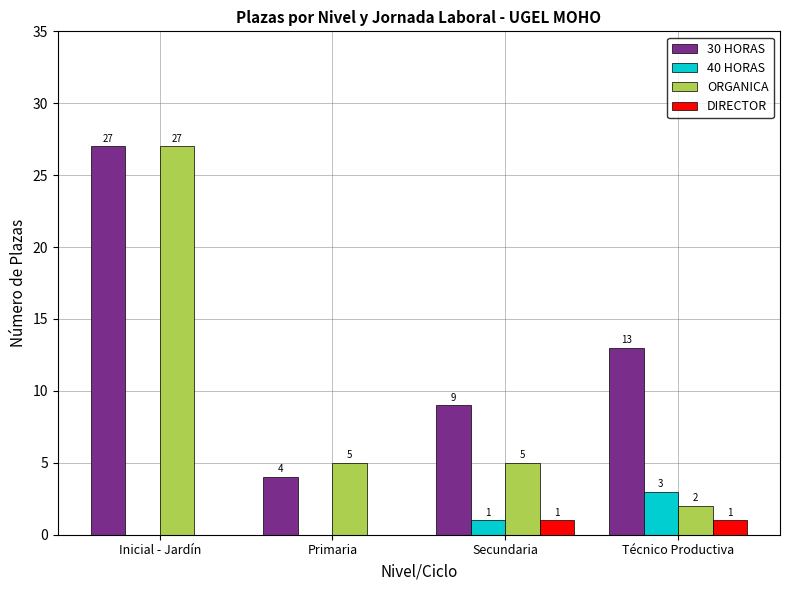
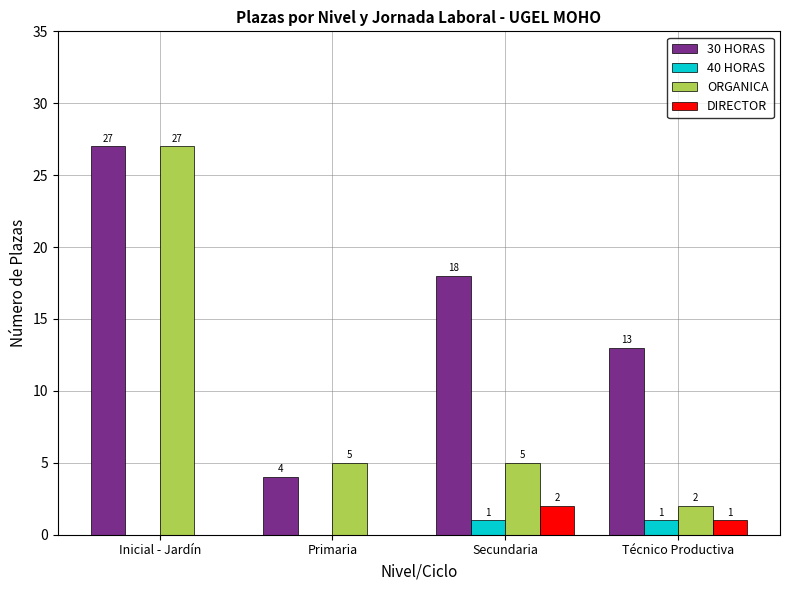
30 HORAS, Secundaria: 9 -> 18
DIRECTOR, Secundaria: 1 -> 2
40 HORAS, Técnico Productiva: 3 -> 1
